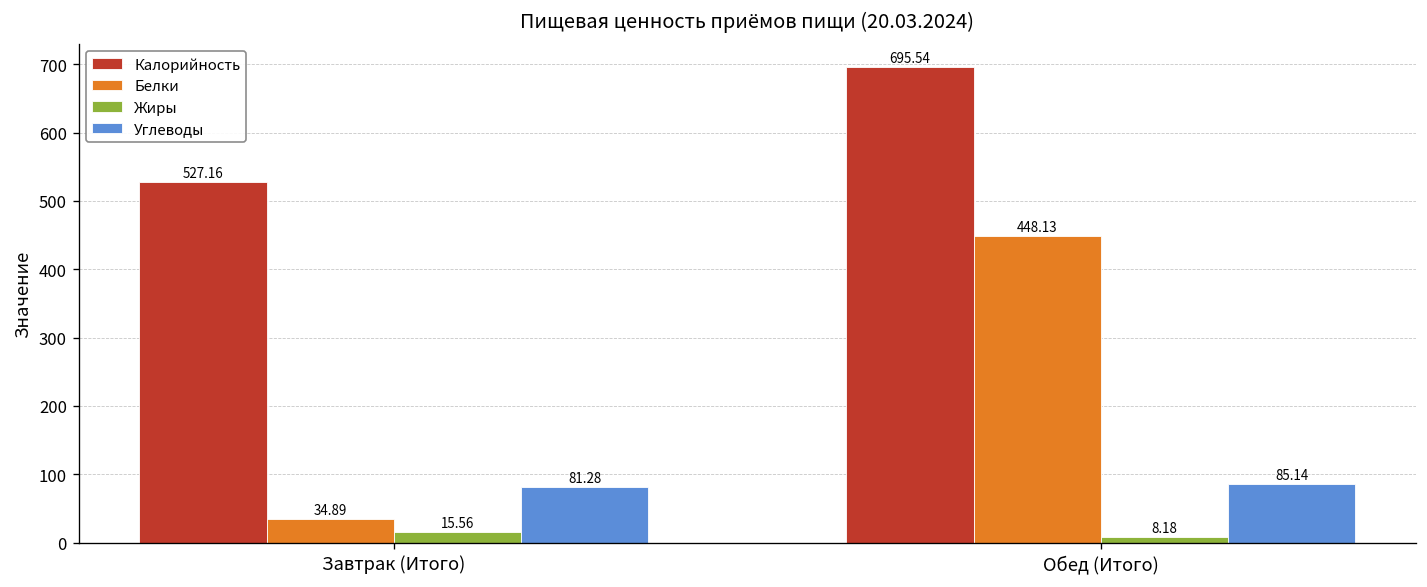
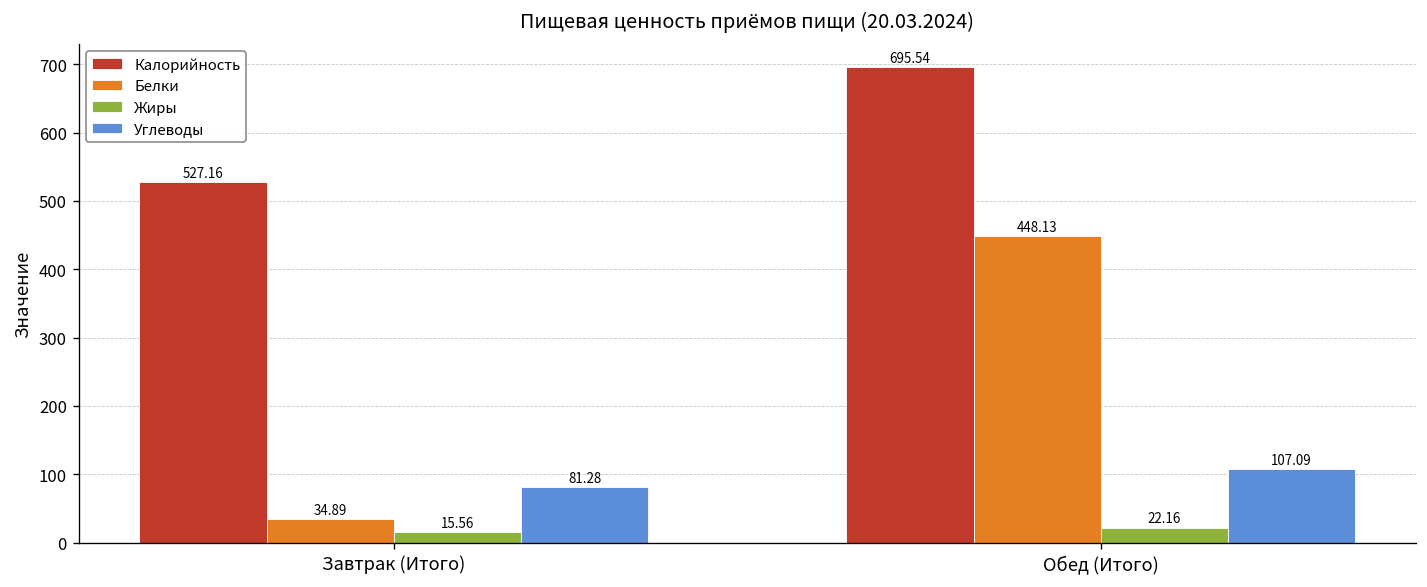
Жиры, Обед (Итого): 8.18 -> 22.16
Углеводы, Обед (Итого): 85.14 -> 107.09
